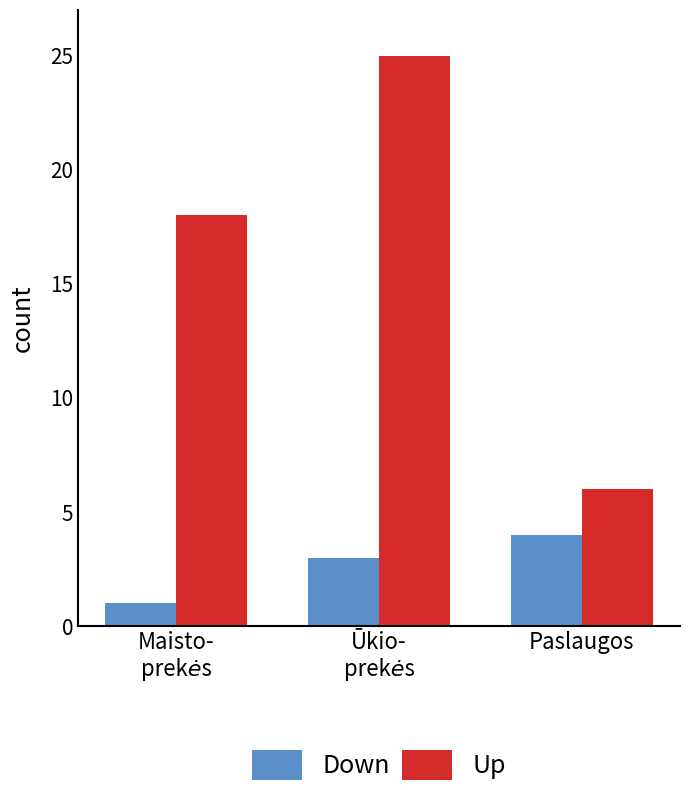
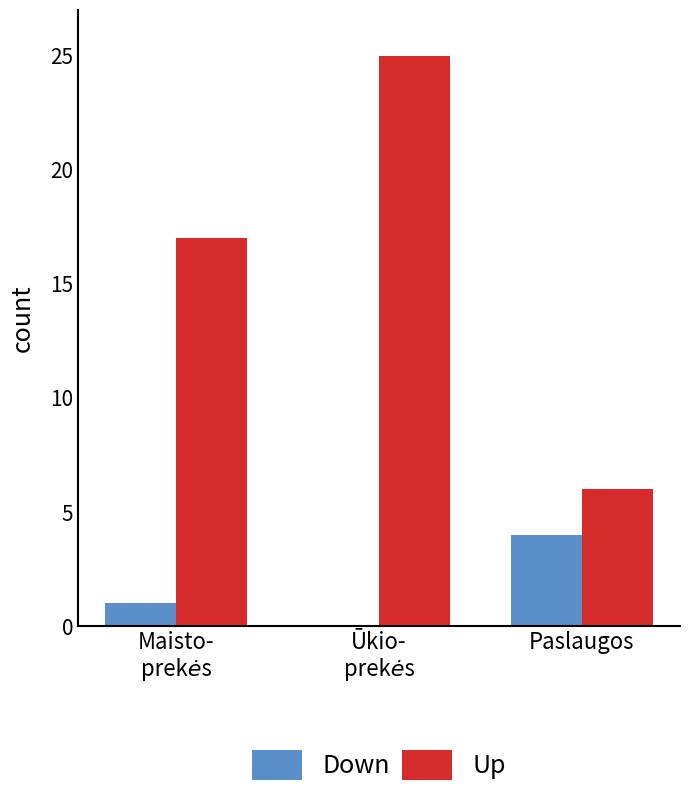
Up, Maisto- prekės: 18 -> 17
Down, Ūkio- prekės: 3 -> 0
